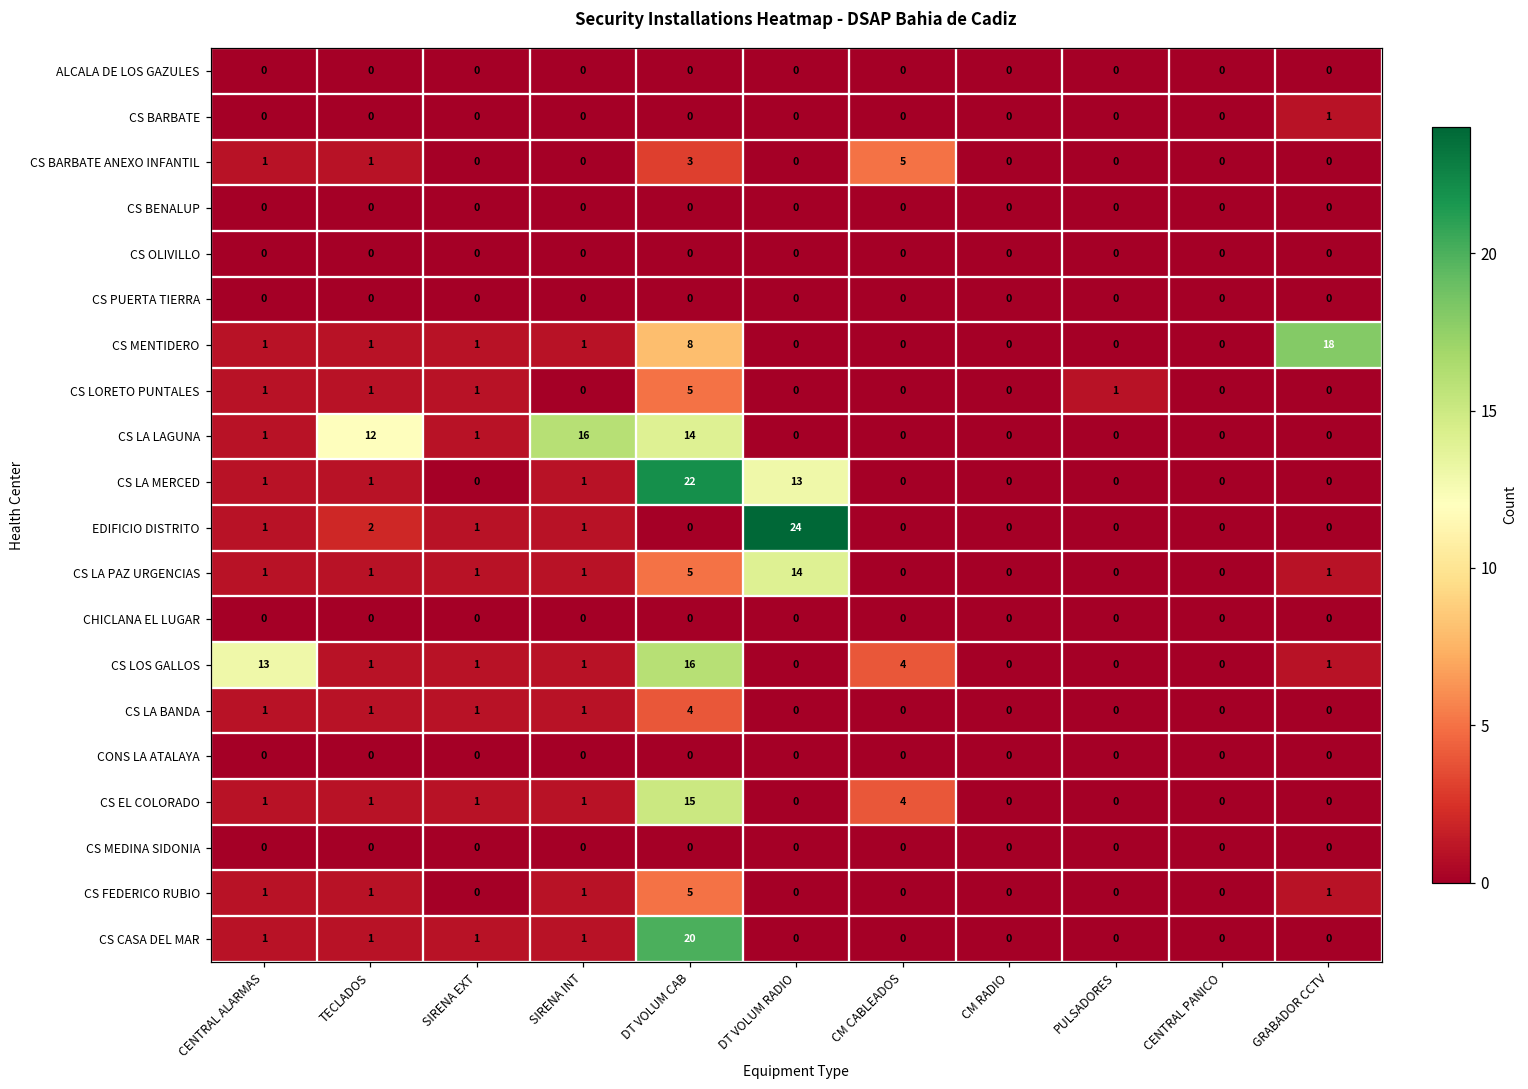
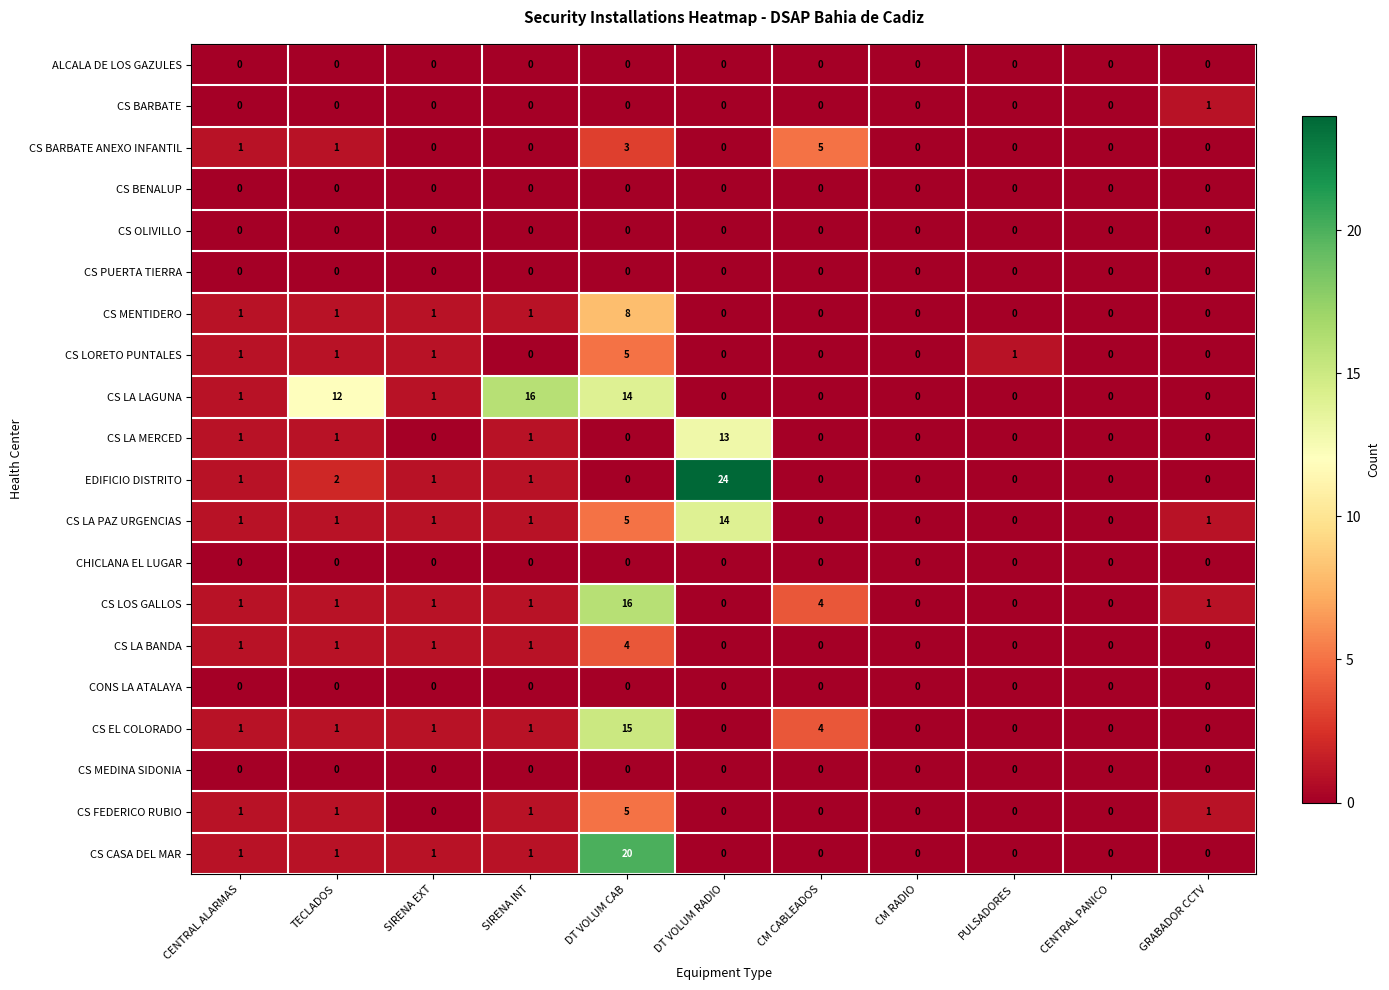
CS MENTIDERO, GRABADOR CCTV: 18 -> 0
CS LA MERCED, DT VOLUM CAB: 22 -> 0
CS LOS GALLOS, CENTRAL ALARMAS: 13 -> 1
